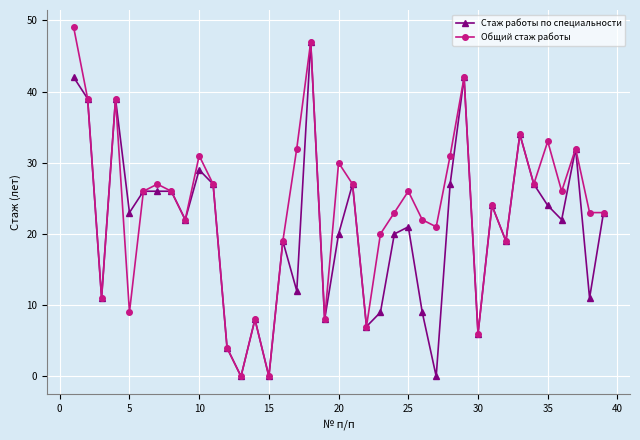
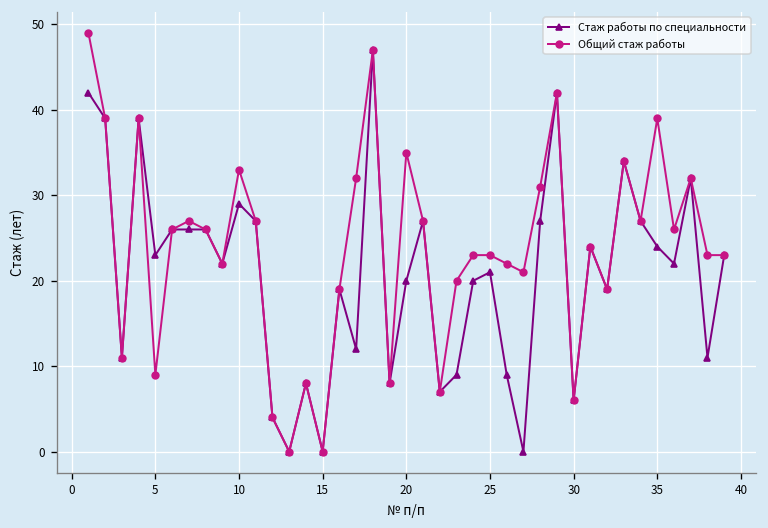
Общий стаж работы, 10: 31 -> 33
Общий стаж работы, 20: 30 -> 35
Общий стаж работы, 25: 26 -> 23
Общий стаж работы, 35: 33 -> 39
